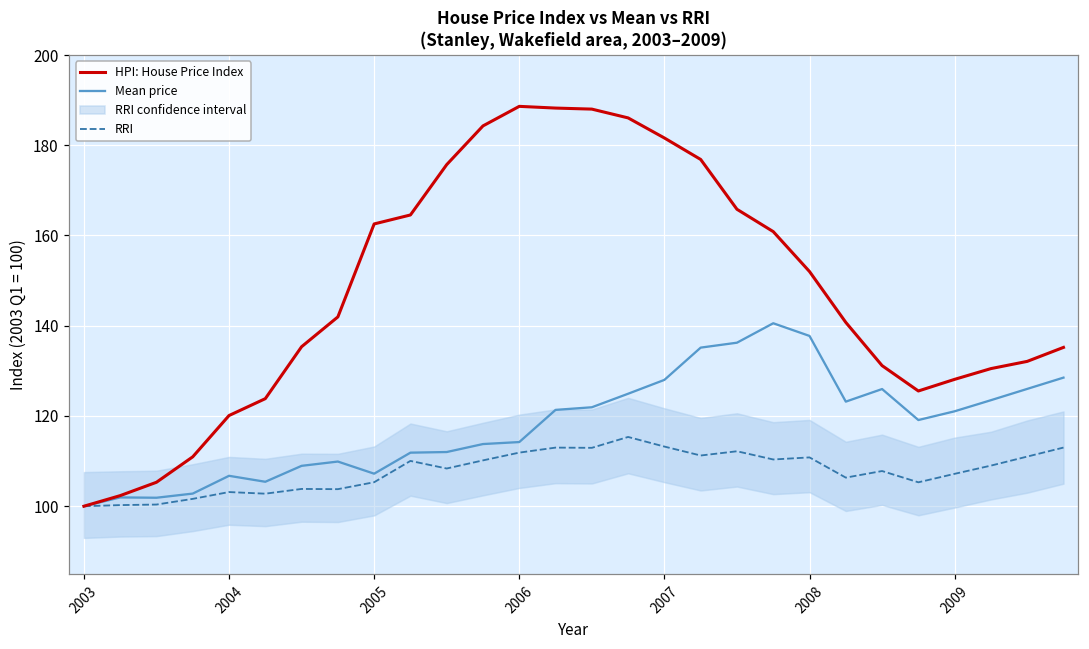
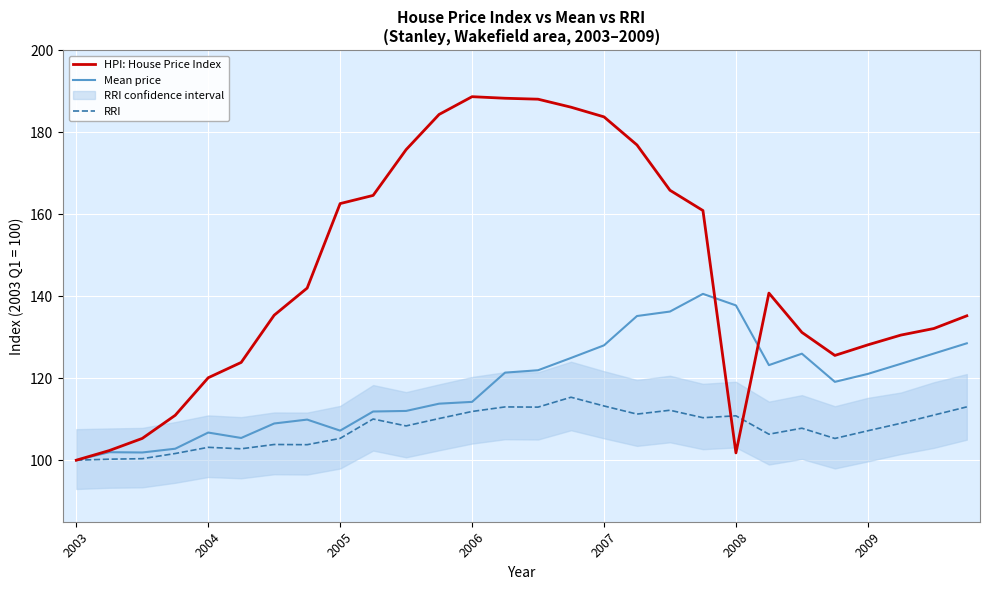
HPI: House Price Index, 2007: 182 -> 184
HPI: House Price Index, 2008: 152 -> 102
